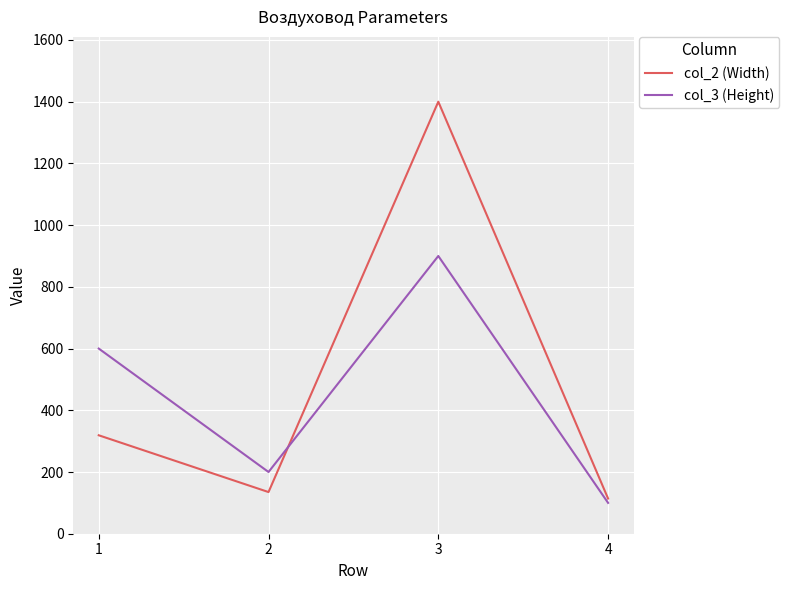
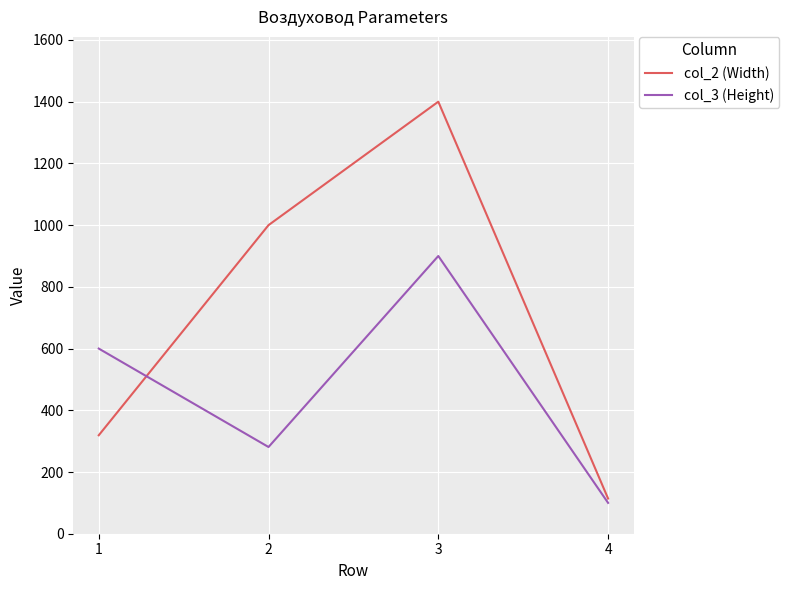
col_2 (Width), 2: 140 -> 1000
col_3 (Height), 2: 200 -> 280
